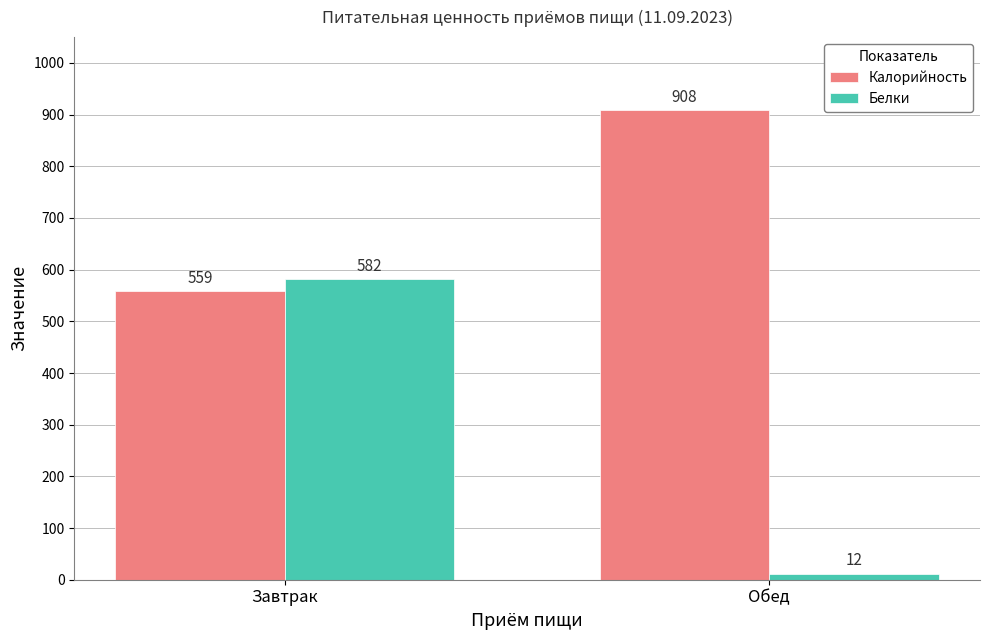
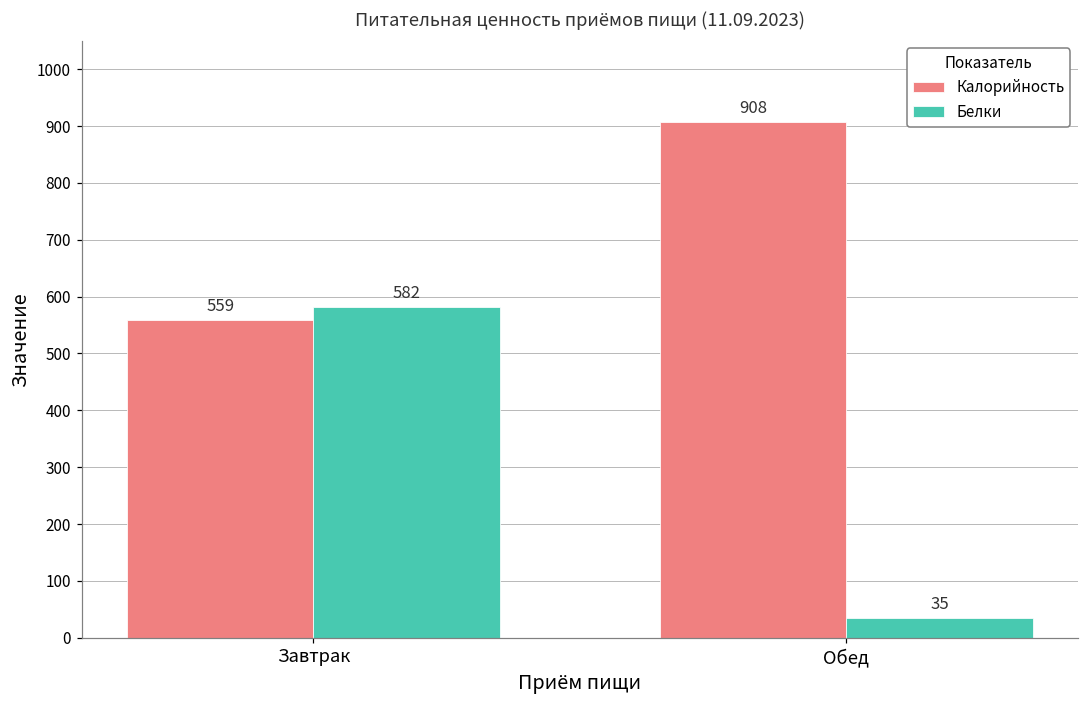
Белки, Обед: 12 -> 35
